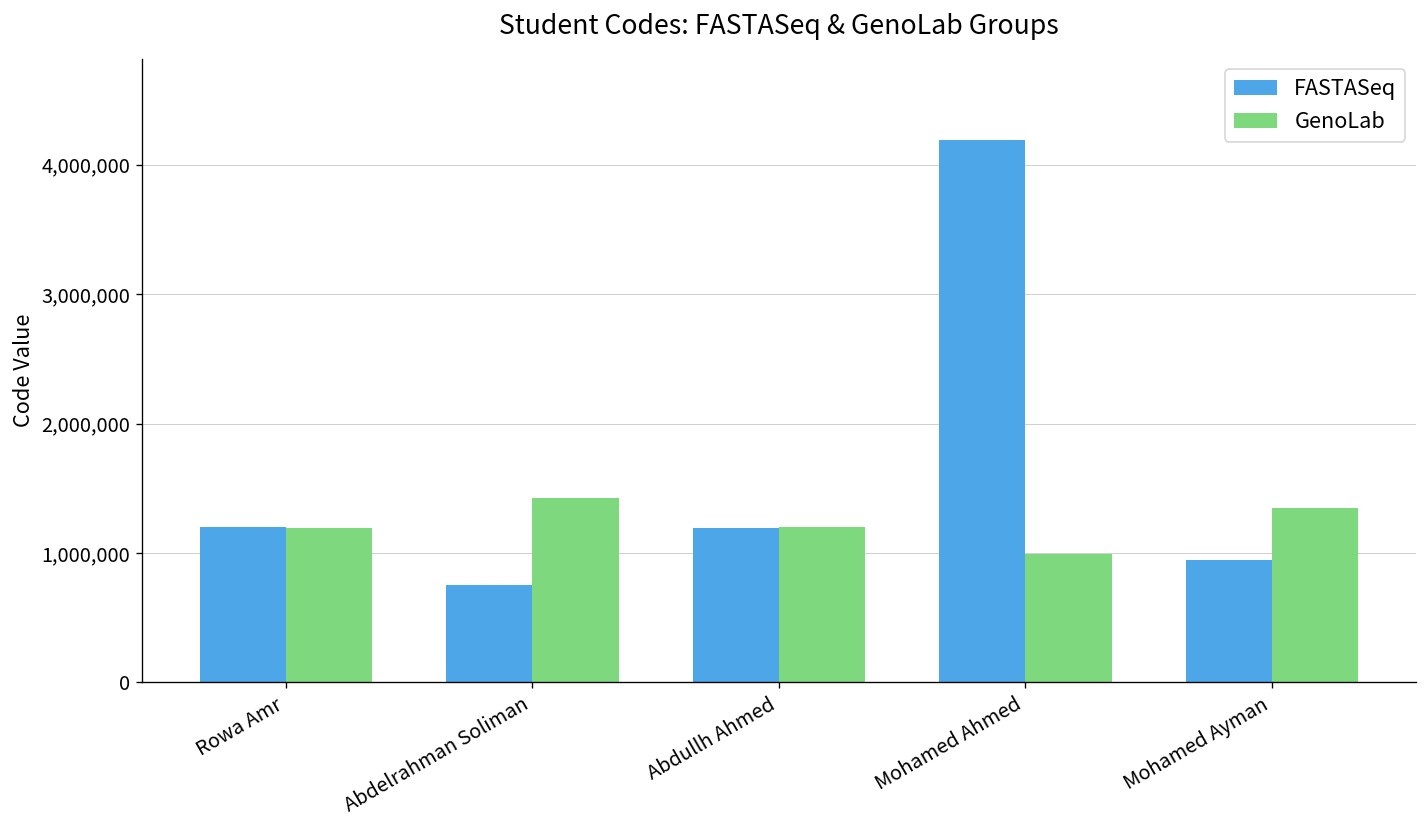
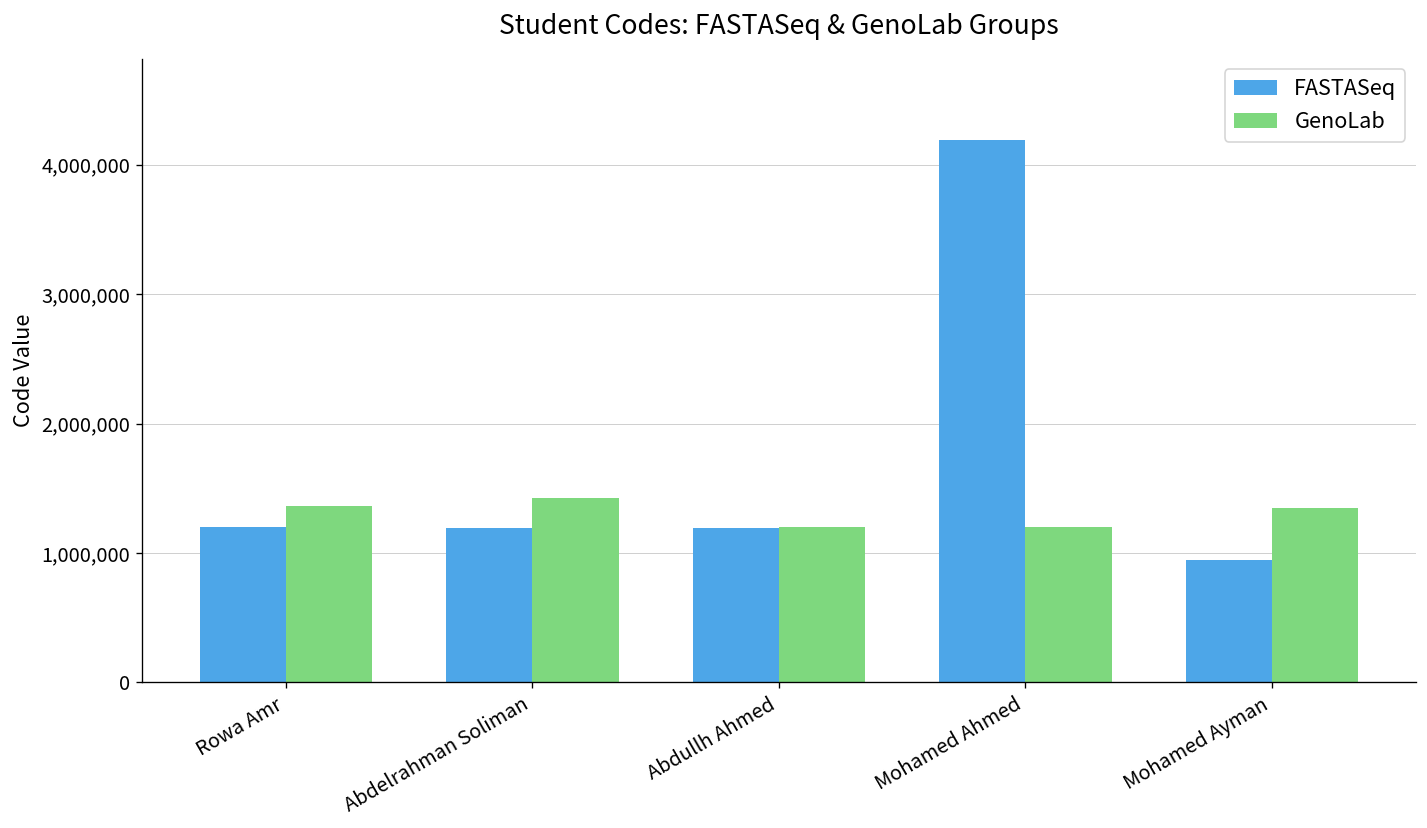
GenoLab, Rowa Amr: 1,190,000 -> 1,360,000
FASTASeq, Abdelrahman Soliman: 750,000 -> 1,190,000
GenoLab, Mohamed Ahmed: 990,000 -> 1,200,000
